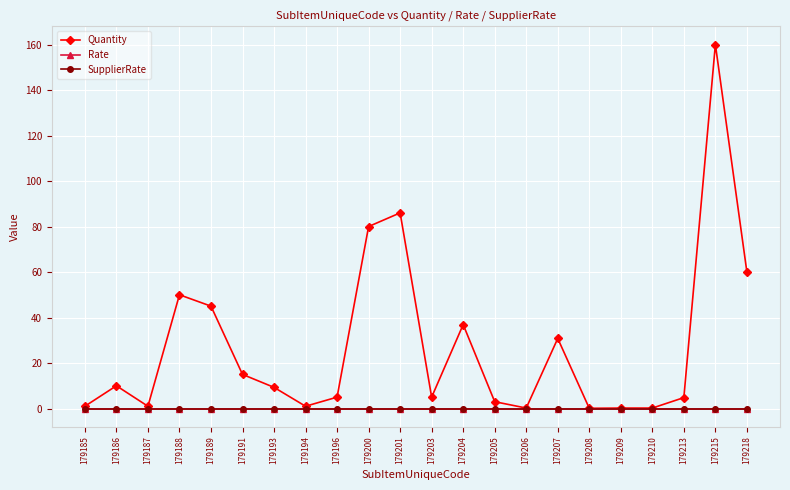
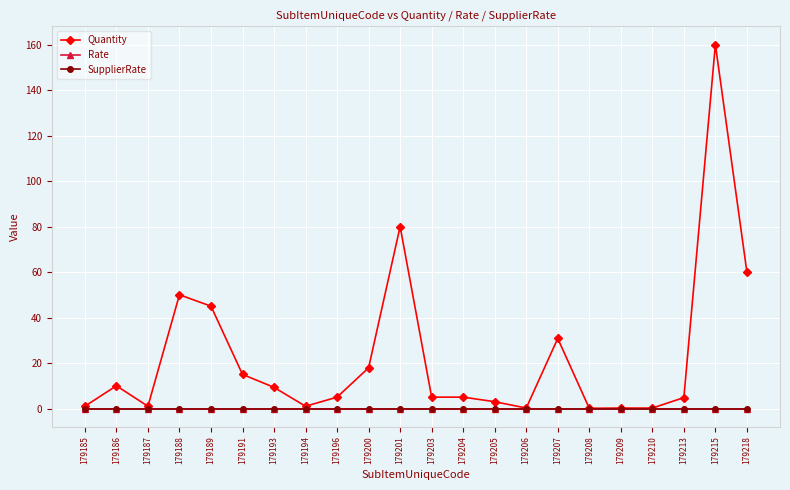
Quantity, 179200: 80 -> 18
Quantity, 179201: 86 -> 80
Quantity, 179204: 37 -> 5
